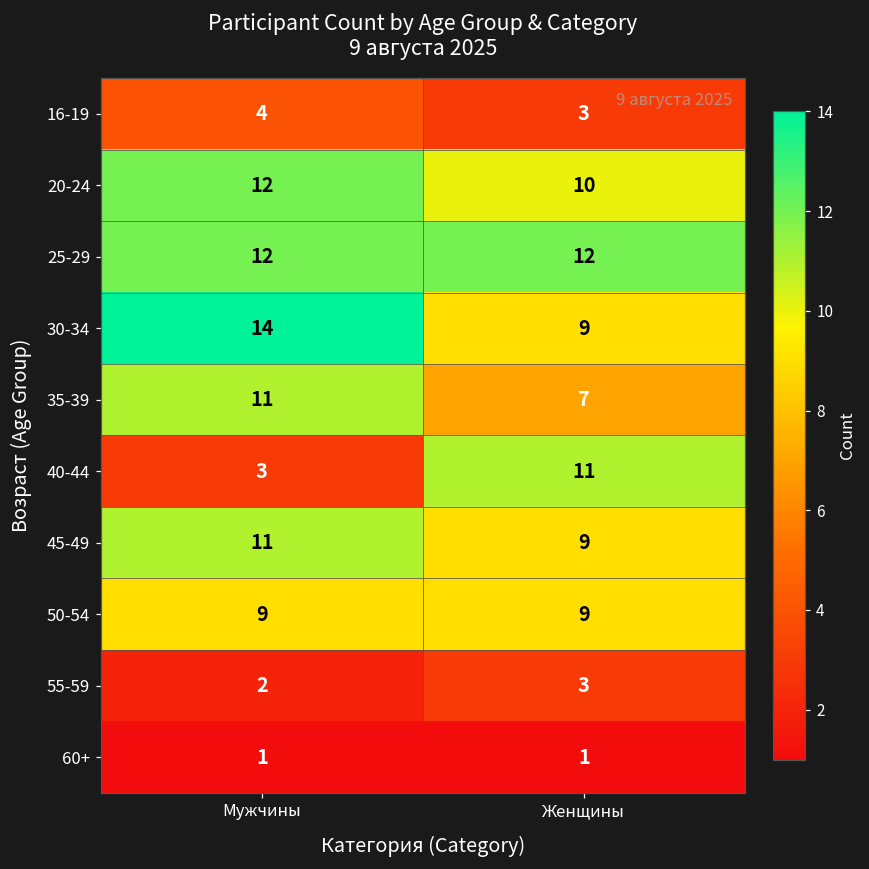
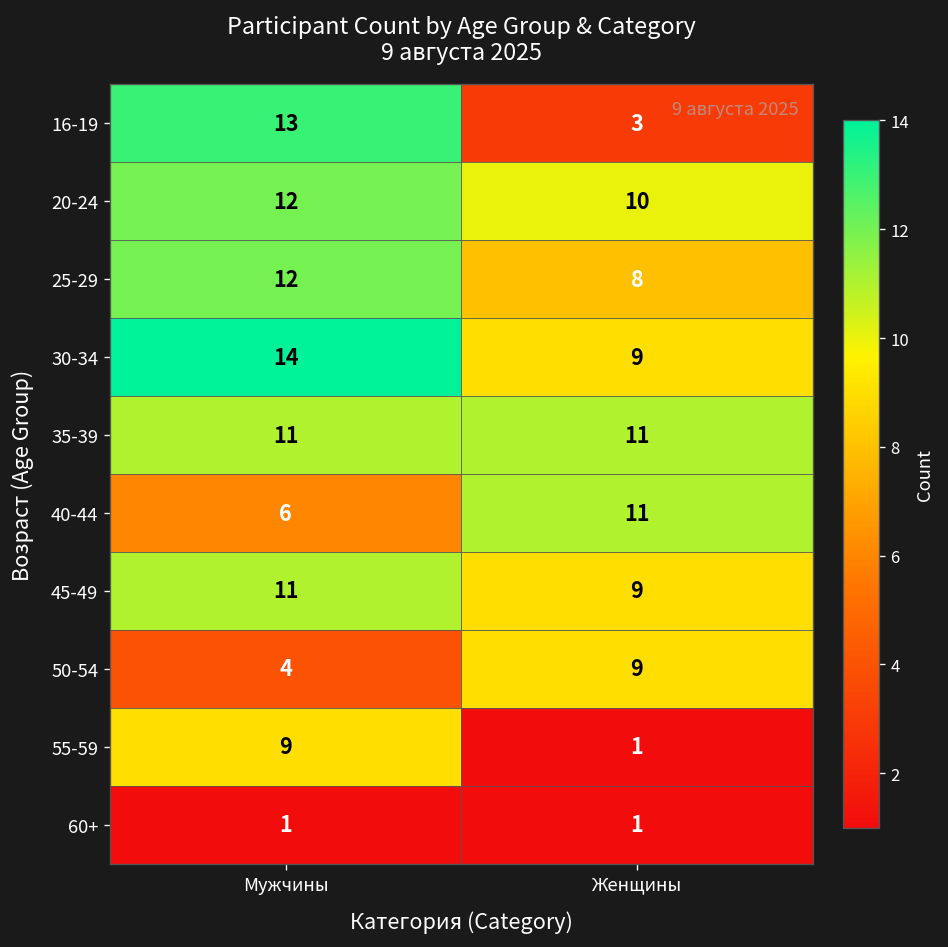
16-19, Мужчины: 4 -> 13
25-29, Женщины: 12 -> 8
35-39, Женщины: 7 -> 11
40-44, Мужчины: 3 -> 6
50-54, Мужчины: 9 -> 4
55-59, Мужчины: 2 -> 9
55-59, Женщины: 3 -> 1
